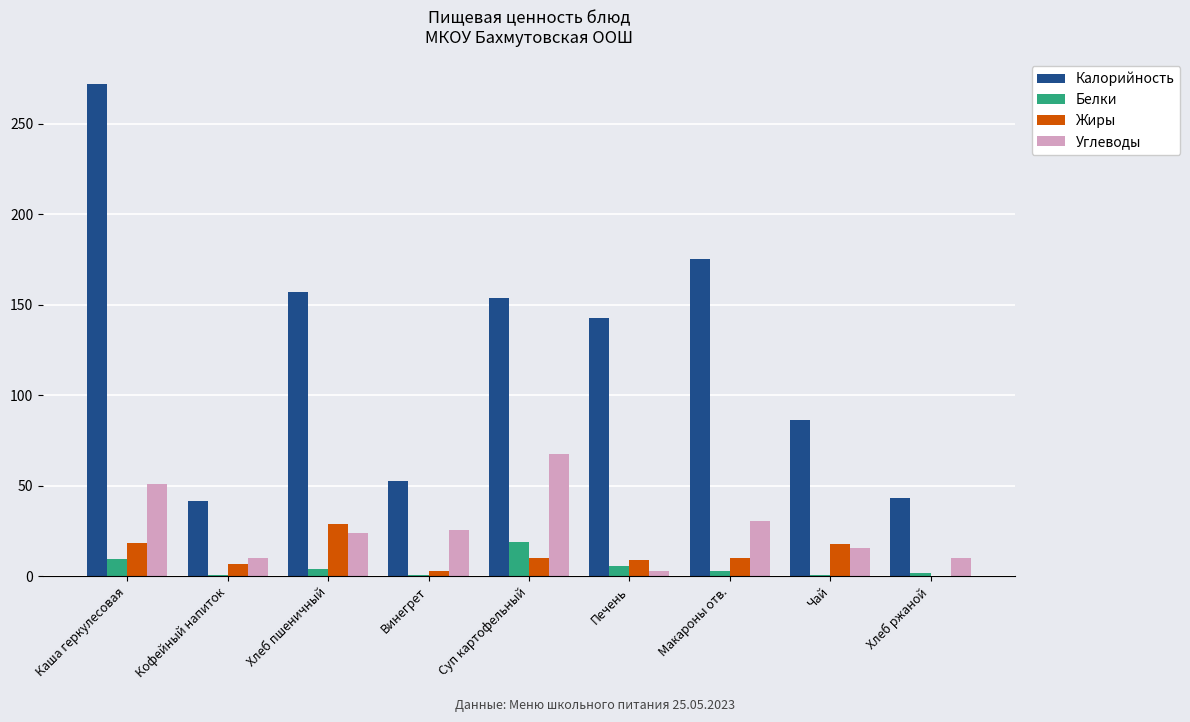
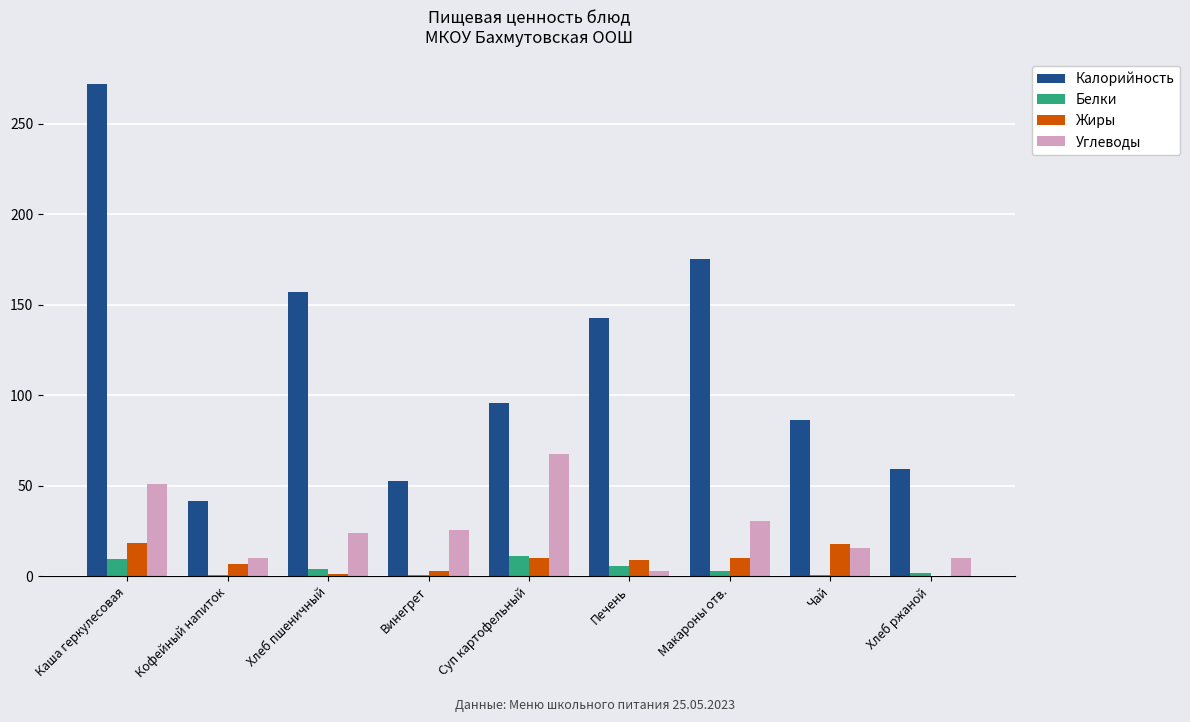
Жиры, Хлеб пшеничный: 29 -> 2
Калорийность, Суп картофельный: 154 -> 96
Белки, Суп картофельный: 19 -> 11
Калорийность, Хлеб ржаной: 43 -> 59
